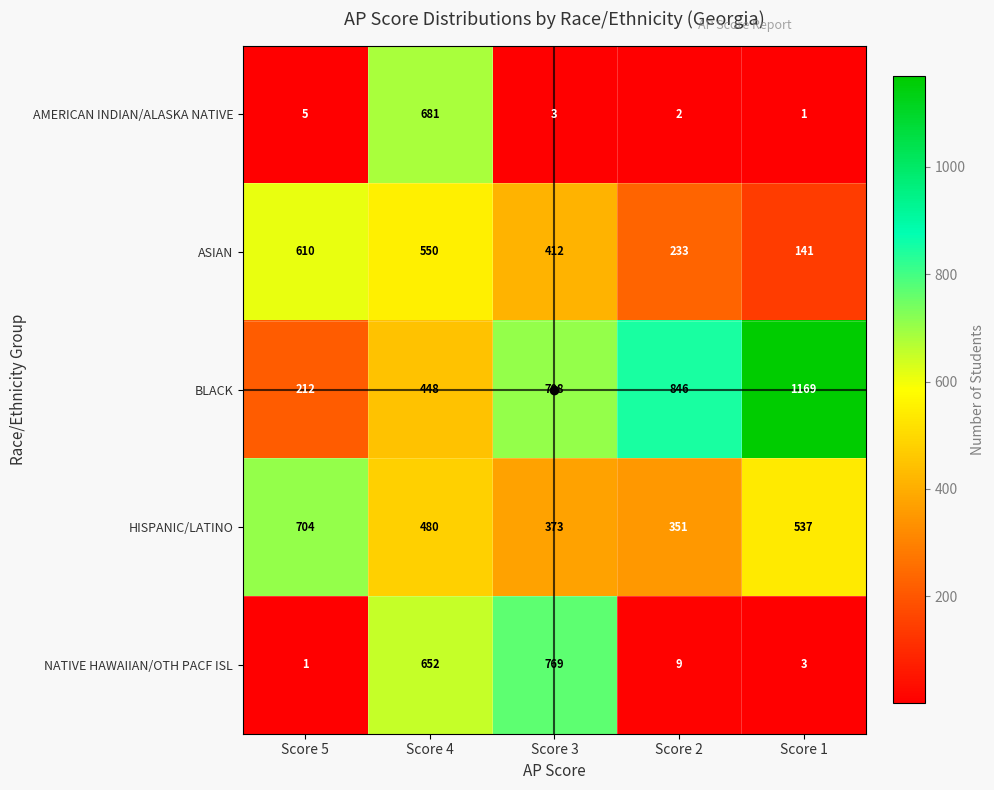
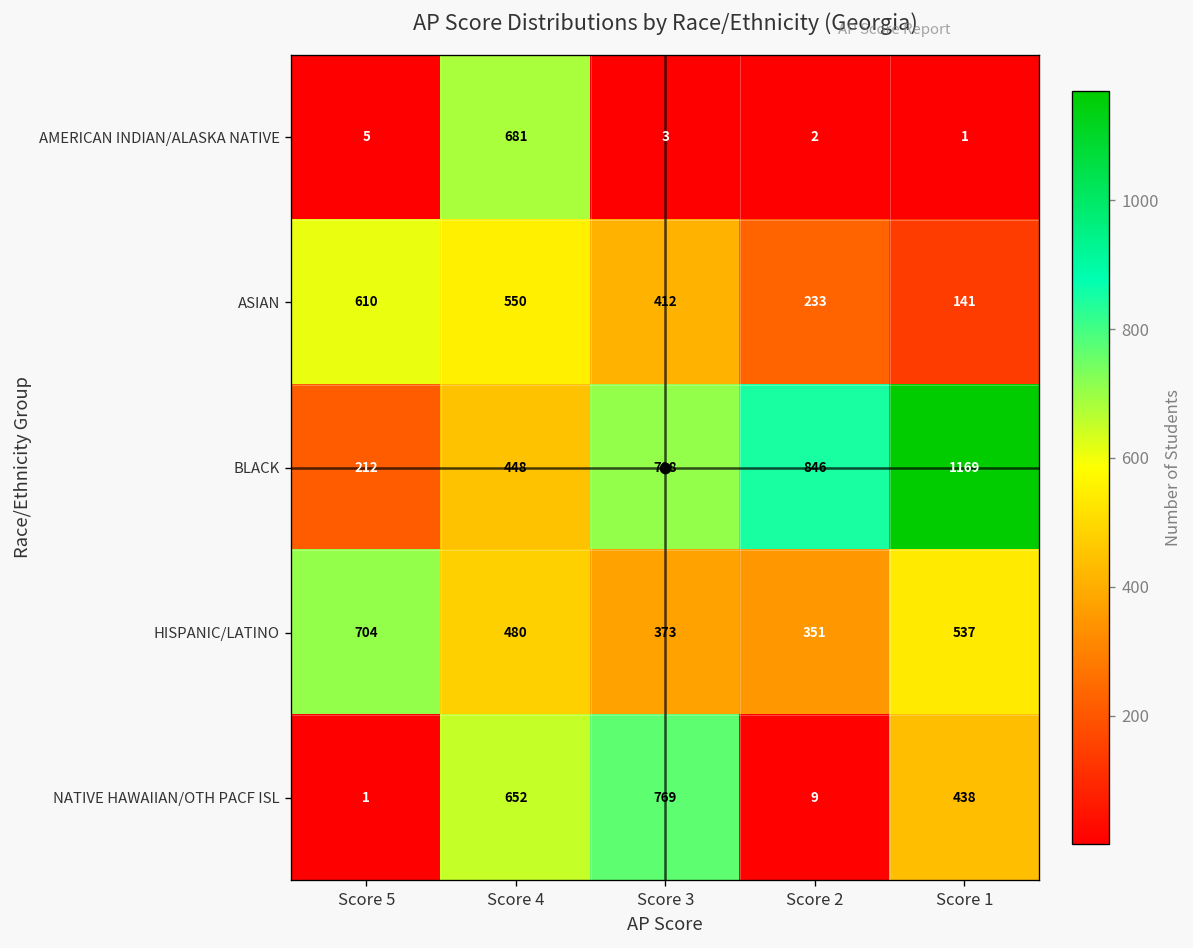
NATIVE HAWAIIAN/OTH PACF ISL, Score 1: 3 -> 438
